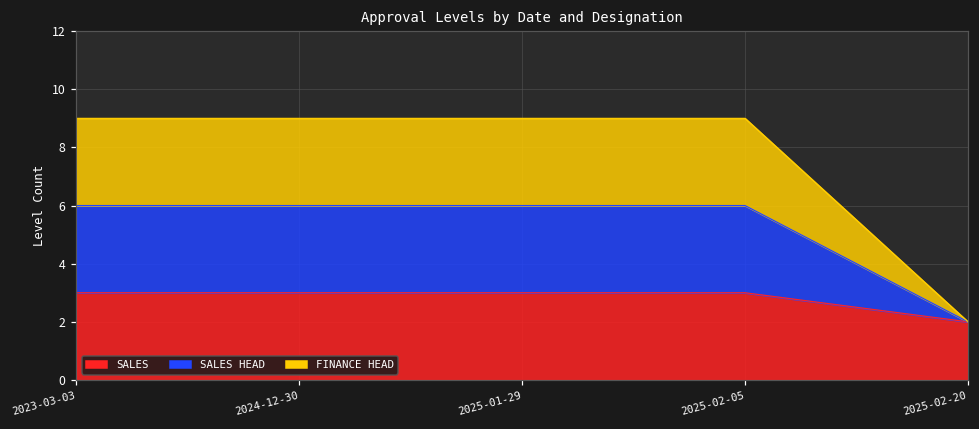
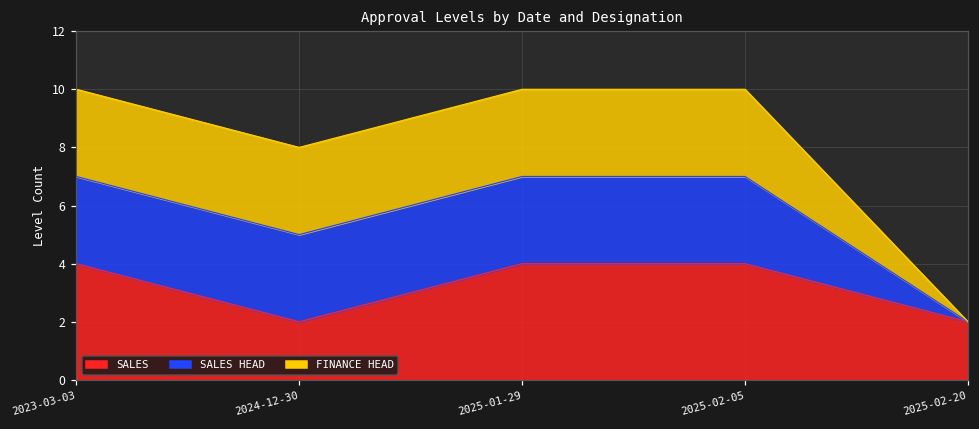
SALES, 2023-03-03: 3 -> 4
SALES, 2024-12-30: 3 -> 2
SALES, 2025-01-29: 3 -> 4
SALES, 2025-02-05: 3 -> 4
